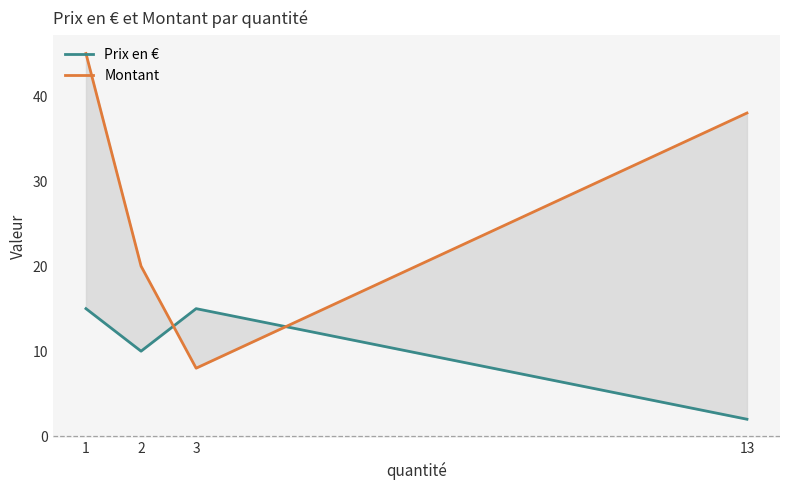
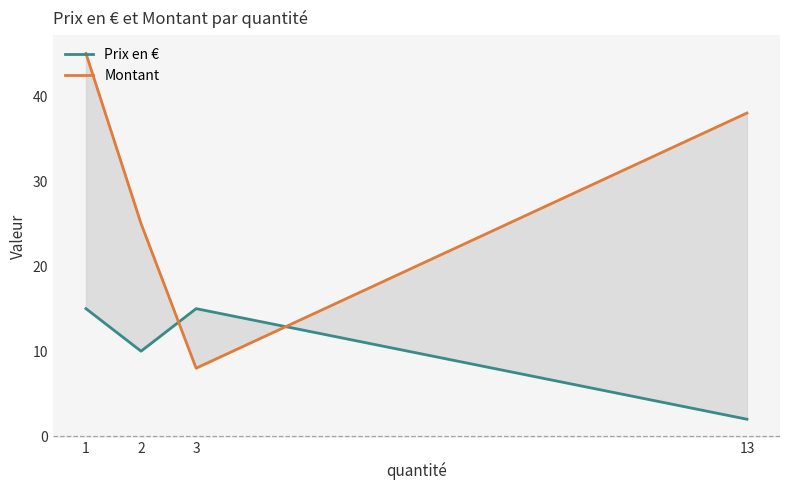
Montant, 2: 20 -> 25
